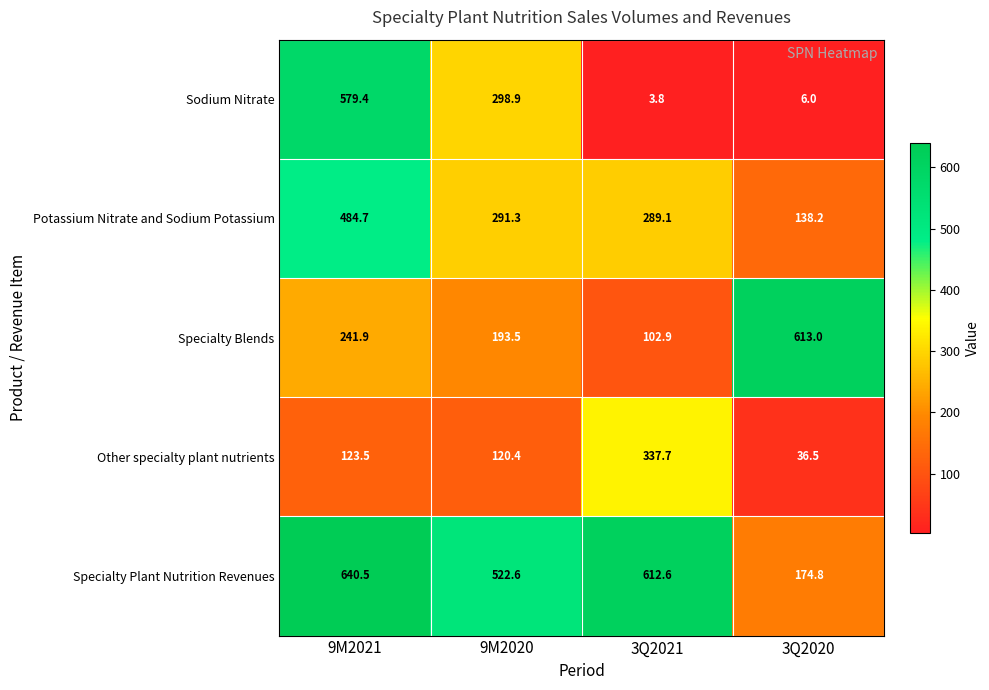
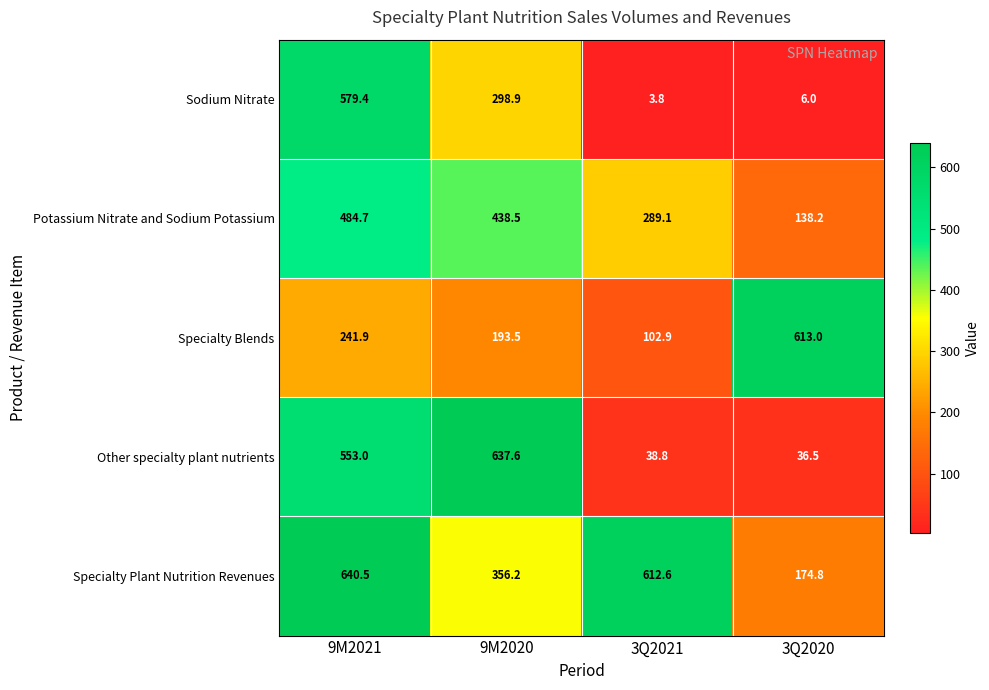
Potassium Nitrate and Sodium Potassium, 9M2020: 291.3 -> 438.5
Other specialty plant nutrients, 9M2021: 123.5 -> 553.0
Other specialty plant nutrients, 9M2020: 120.4 -> 637.6
Other specialty plant nutrients, 3Q2021: 337.7 -> 38.8
Specialty Plant Nutrition Revenues, 9M2020: 522.6 -> 356.2
